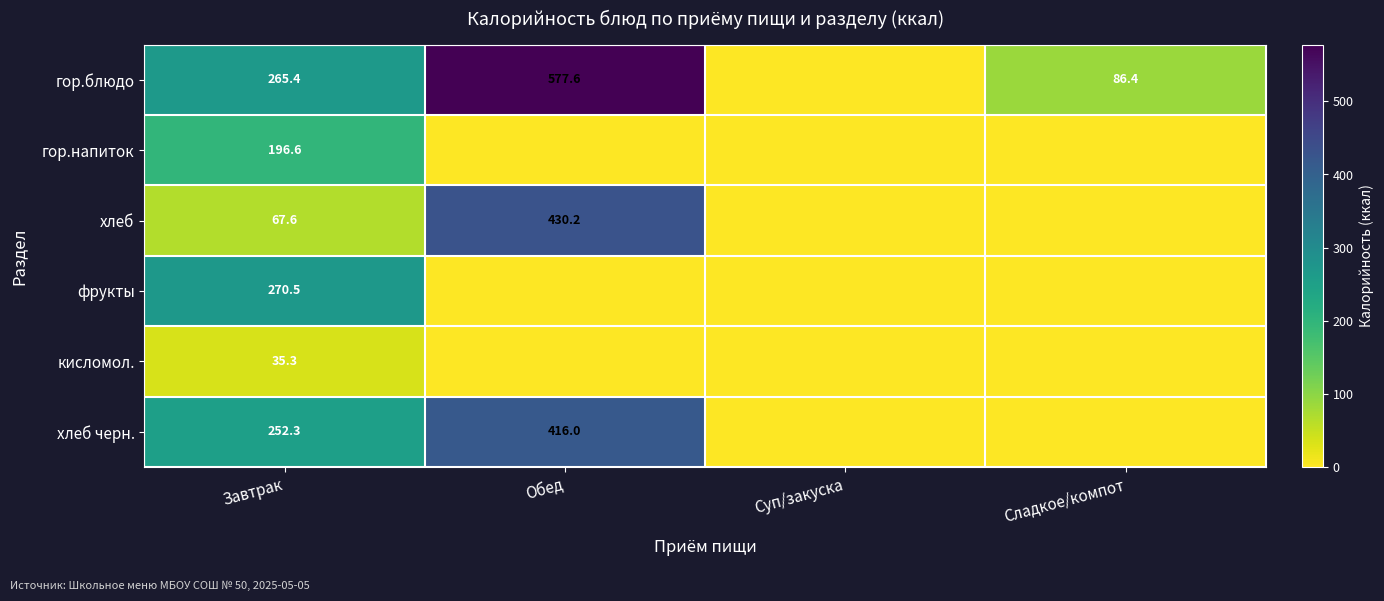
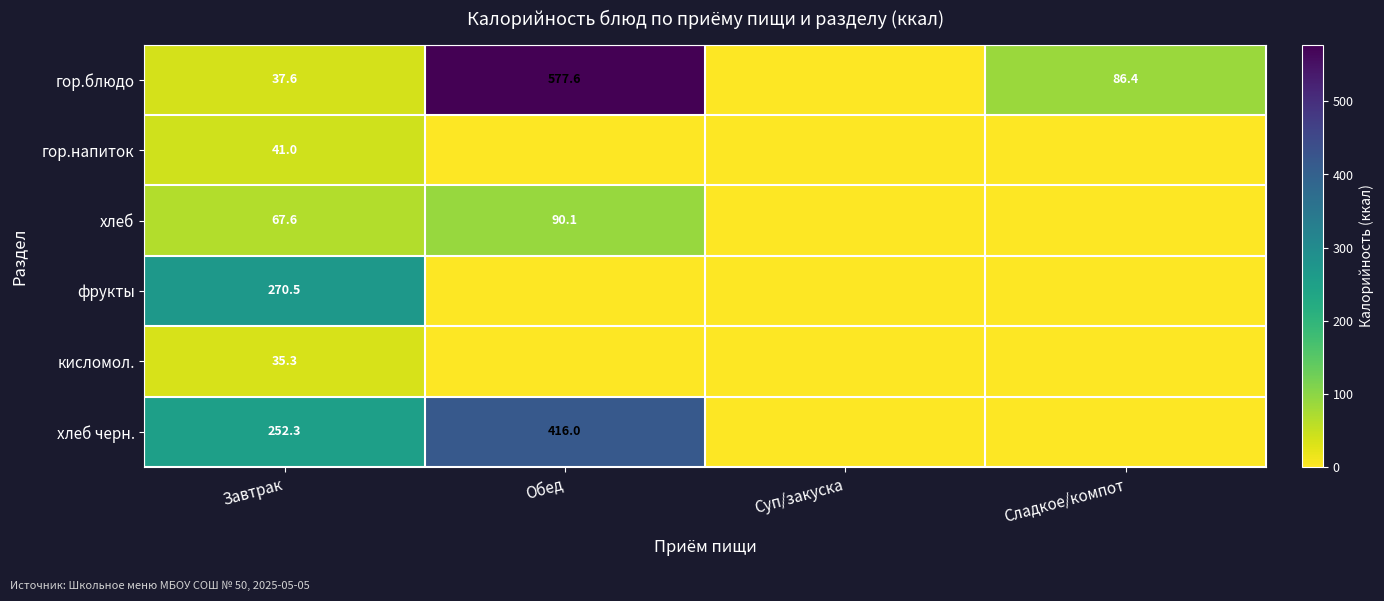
гор.блюдо, Завтрак: 265.4 -> 37.6
гор.напиток, Завтрак: 196.6 -> 41.0
хлеб, Обед: 430.2 -> 90.1
